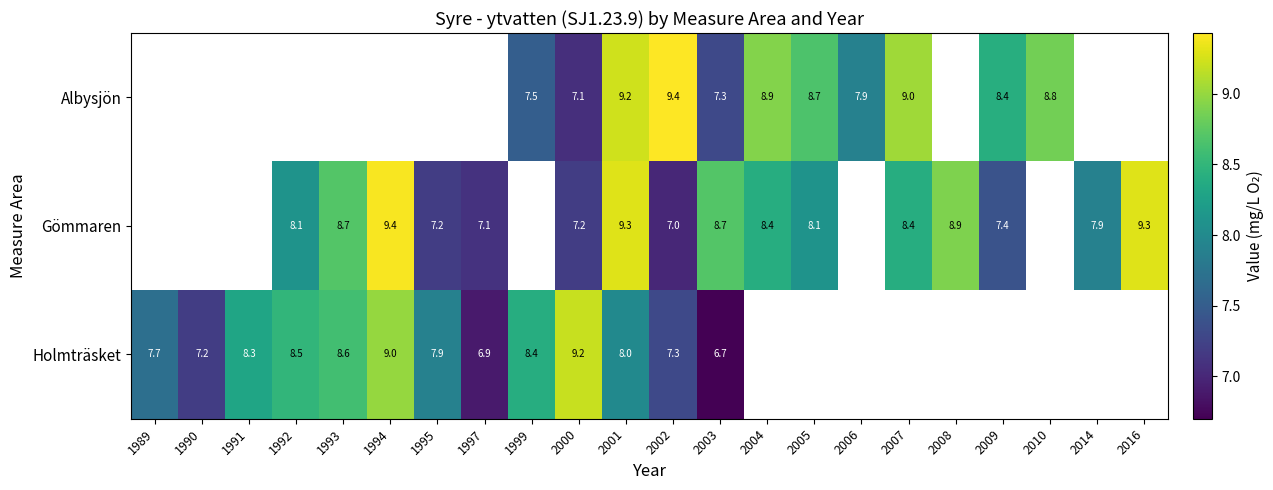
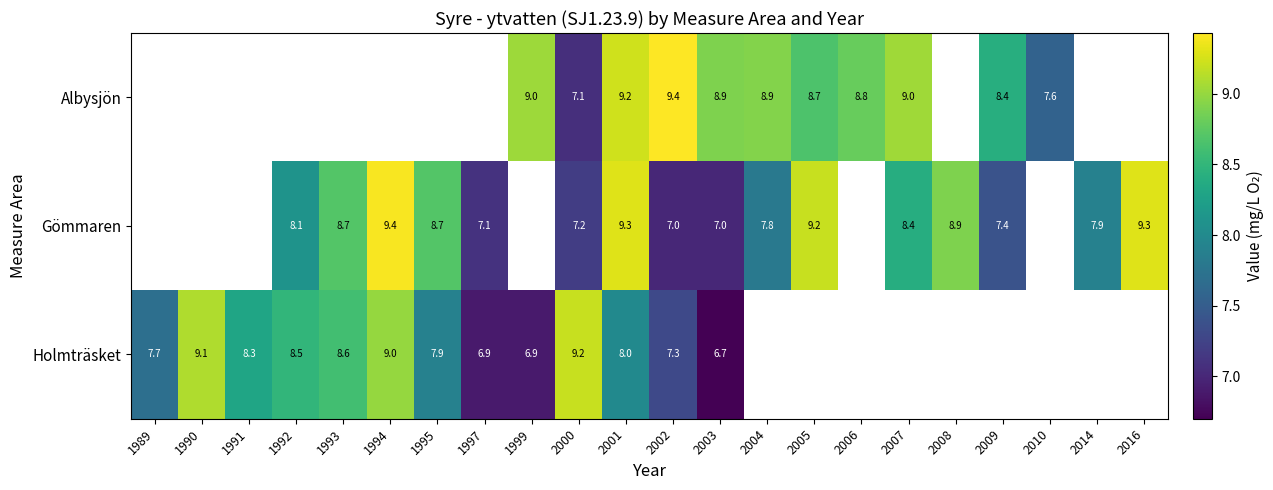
Albysjön, 1999: 7.5 -> 9.0
Albysjön, 2003: 7.3 -> 8.9
Albysjön, 2006: 7.9 -> 8.8
Albysjön, 2010: 8.8 -> 7.6
Gömmaren, 1995: 7.2 -> 8.7
Gömmaren, 2003: 8.7 -> 7.0
Gömmaren, 2004: 8.4 -> 7.8
Gömmaren, 2005: 8.1 -> 9.2
Holmträsket, 1990: 7.2 -> 9.1
Holmträsket, 1999: 8.4 -> 6.9
